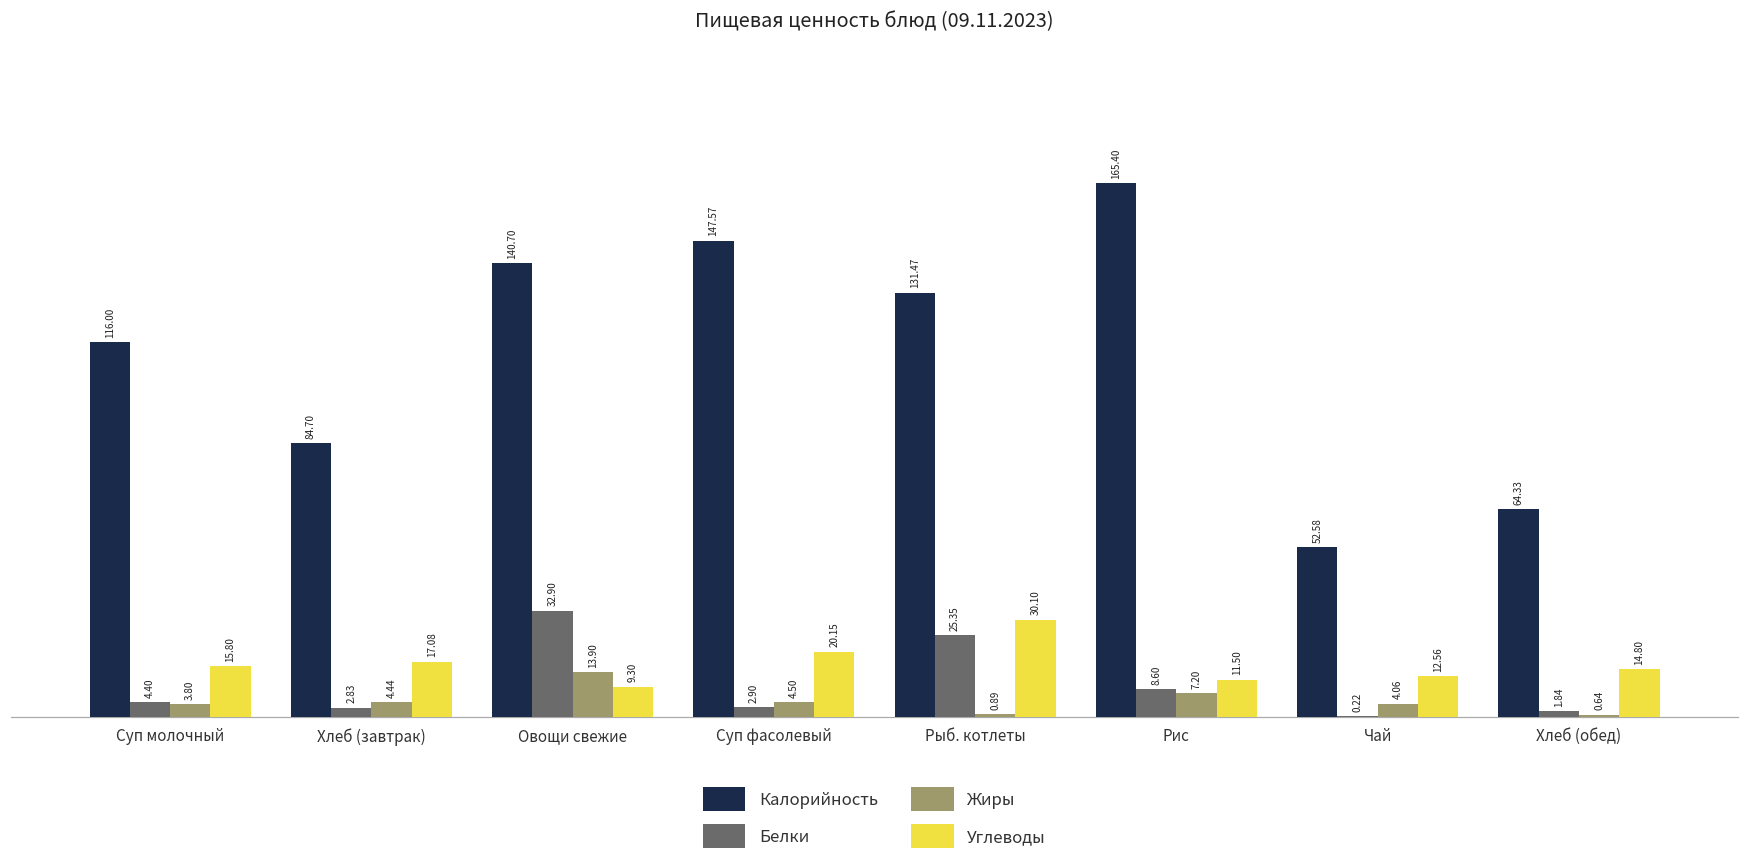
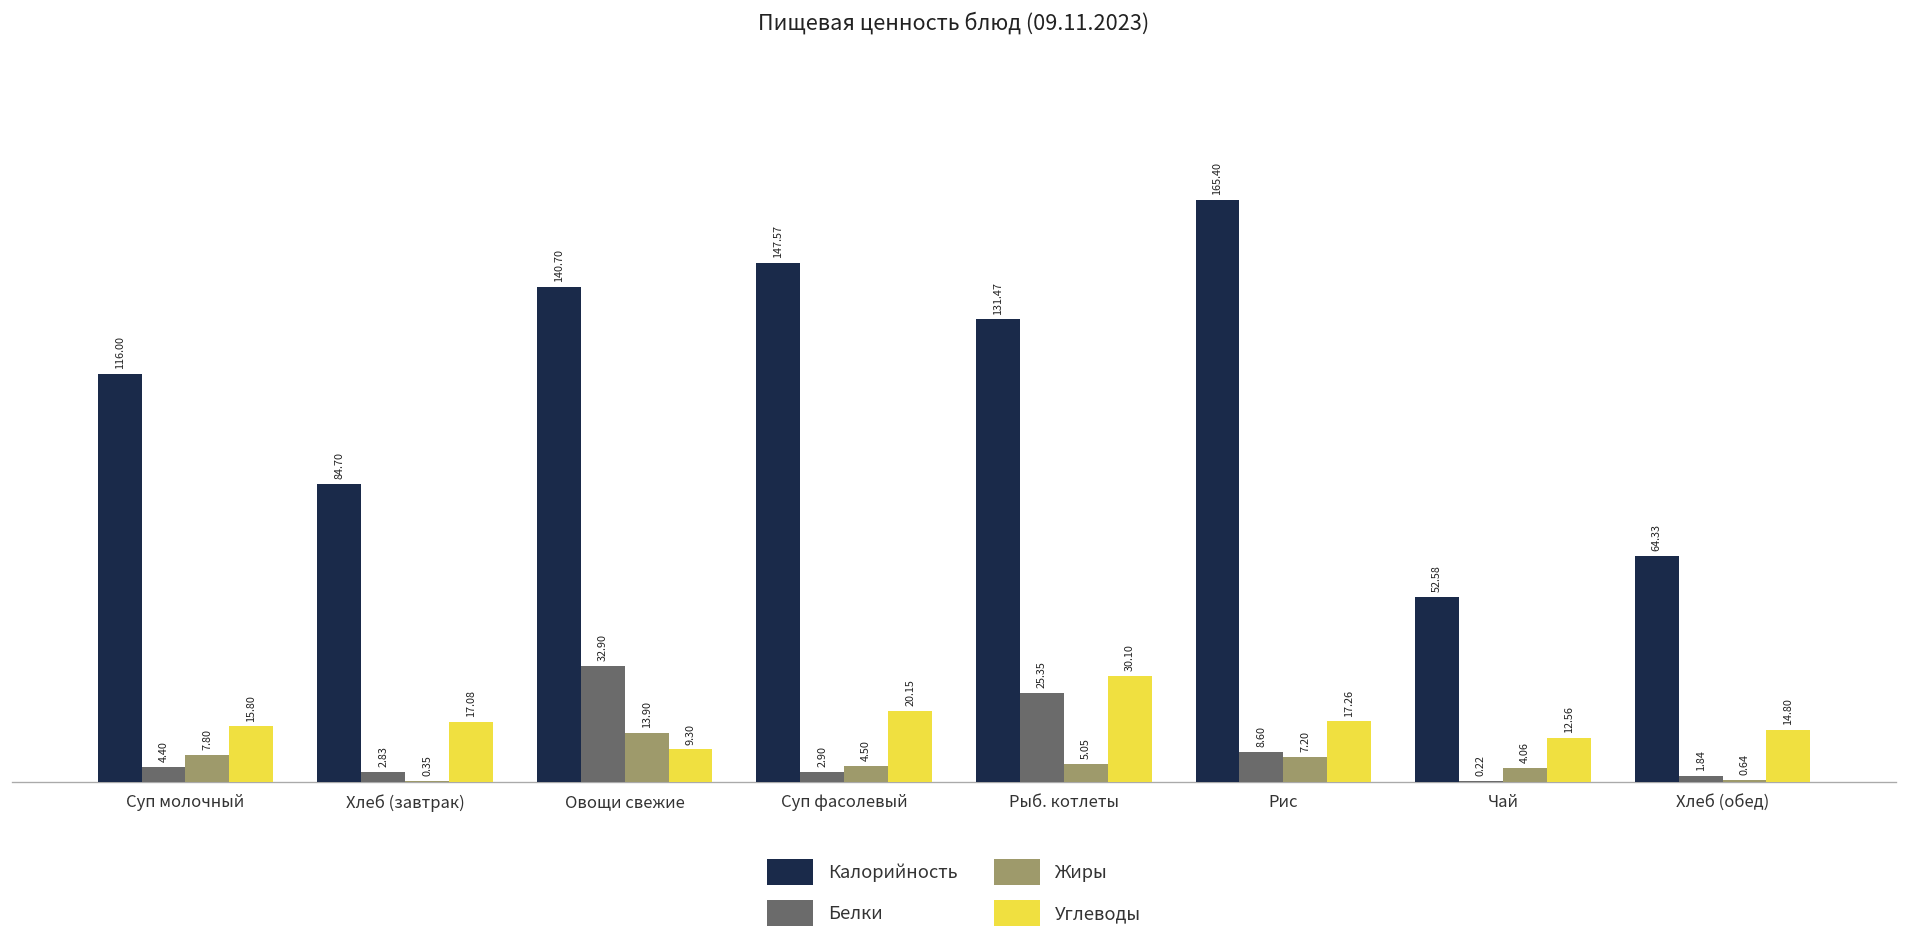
Жиры, Суп молочный: 3.80 -> 7.80
Жиры, Хлеб (завтрак): 4.44 -> 0.35
Жиры, Рыб. котлеты: 0.89 -> 5.05
Углеводы, Рис: 11.50 -> 17.26
